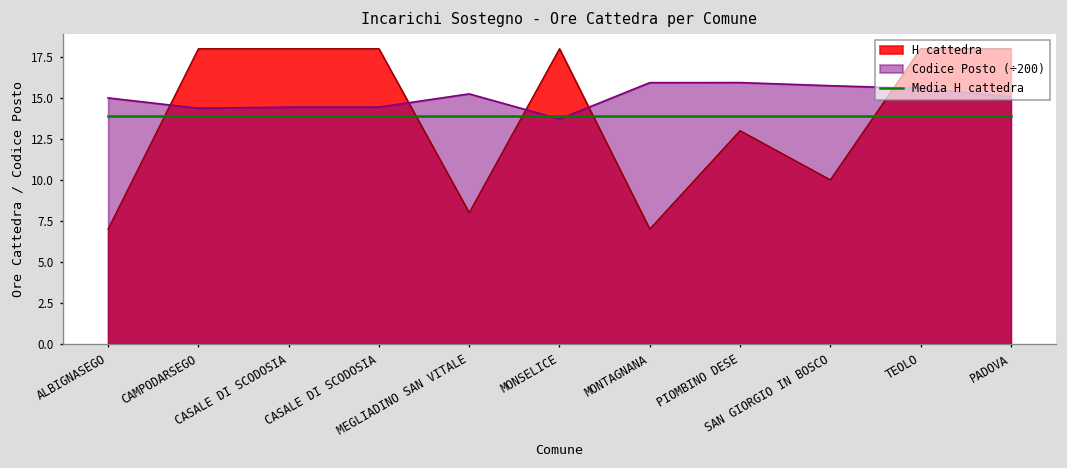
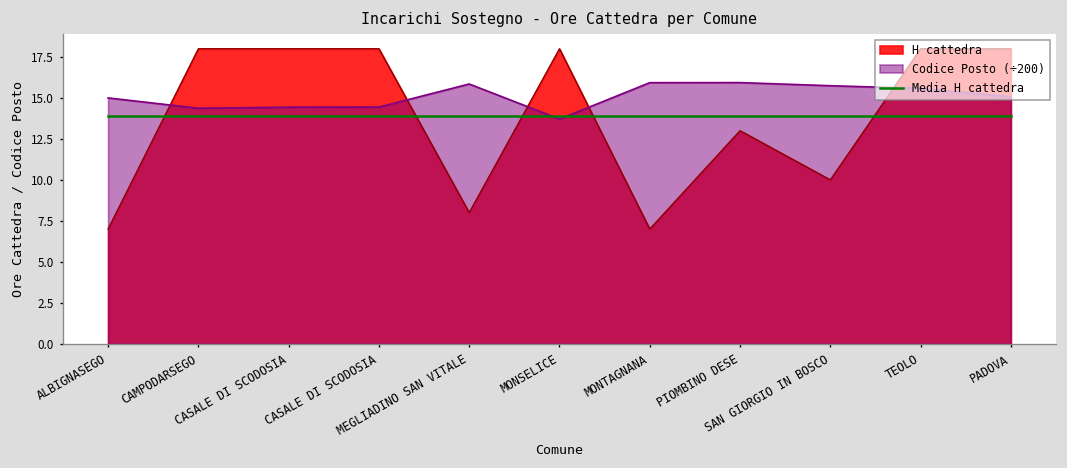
Codice Posto (÷200), MEGLIADINO SAN VITALE: 15.2 -> 15.9
